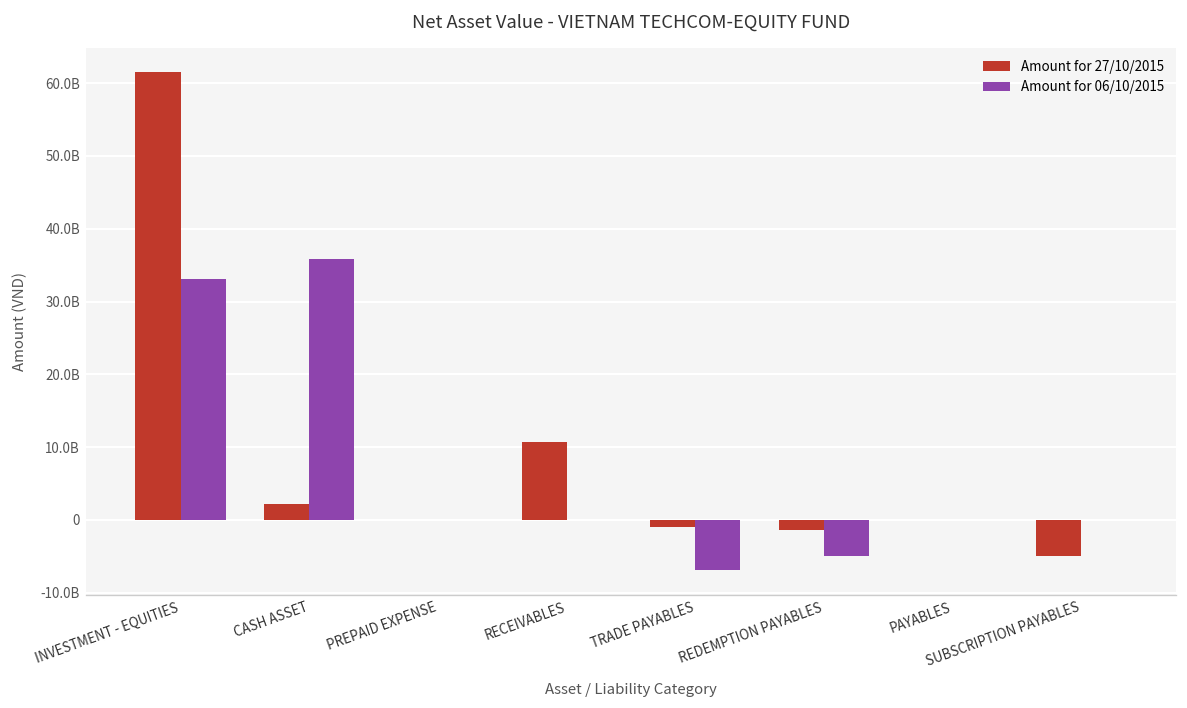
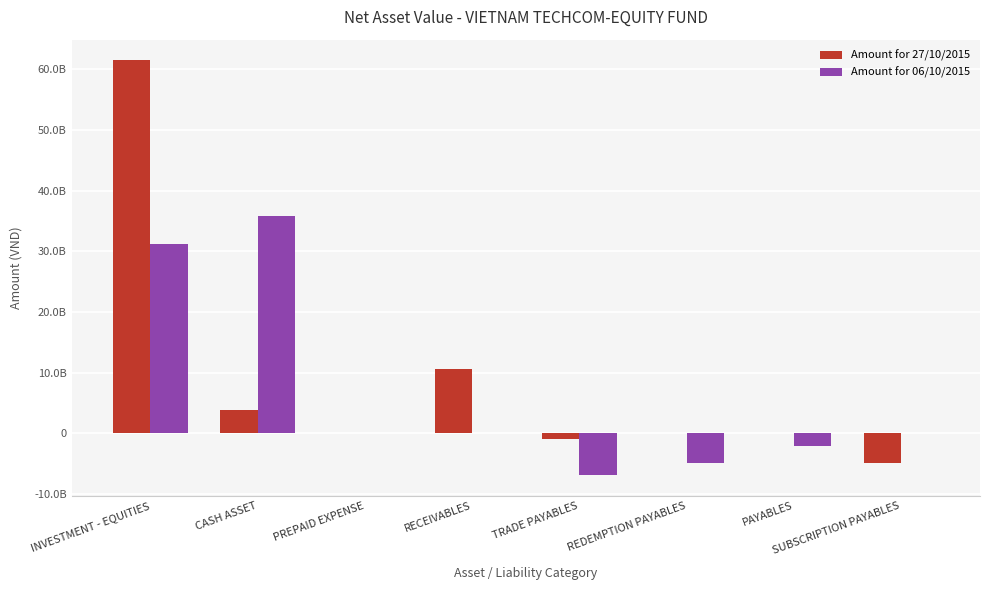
Amount for 06/10/2015, INVESTMENT - EQUITIES: 33000000000 -> 31000000000
Amount for 27/10/2015, CASH ASSET: 2000000000 -> 4000000000
Amount for 27/10/2015, REDEMPTION PAYABLES: -1000000000 -> 0
Amount for 06/10/2015, PAYABLES: 0 -> -2000000000
